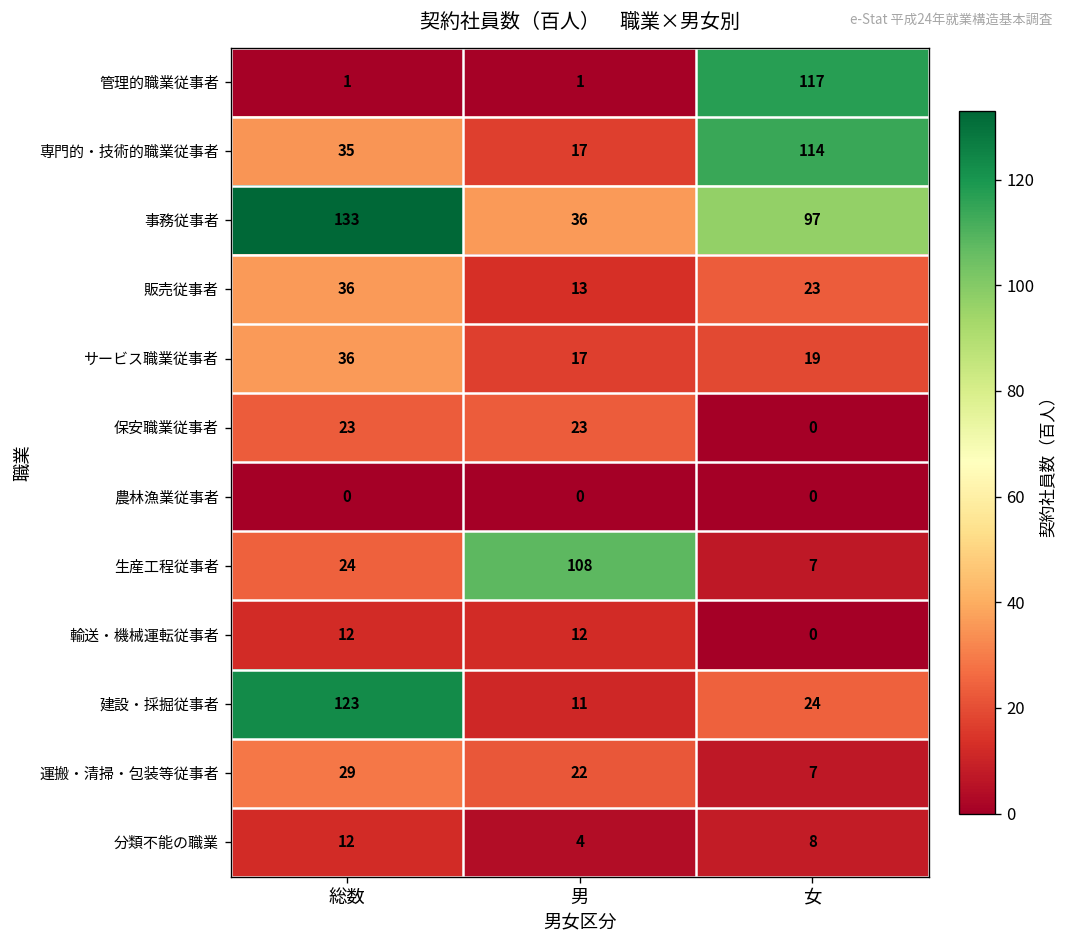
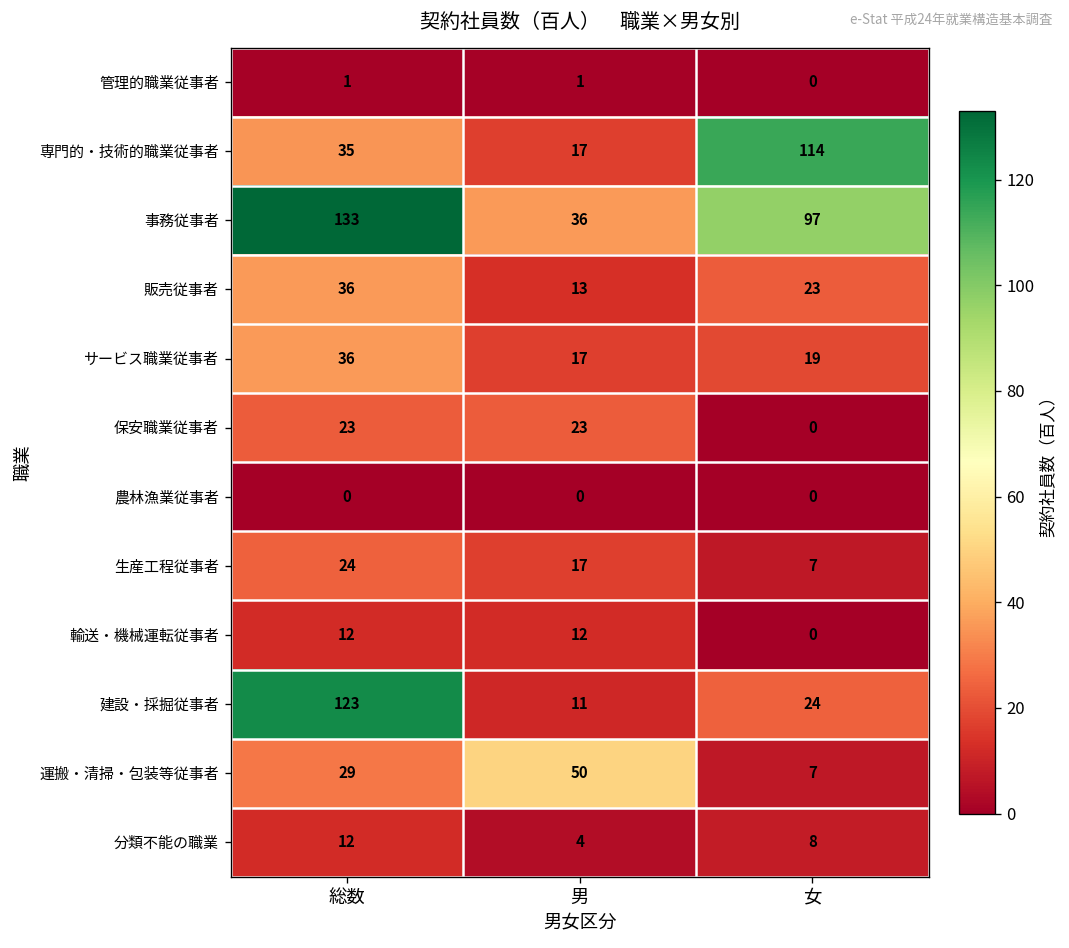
管理的職業従事者, 女: 117 -> 0
生産工程従事者, 男: 108 -> 17
運搬・清掃・包装等従事者, 男: 22 -> 50
